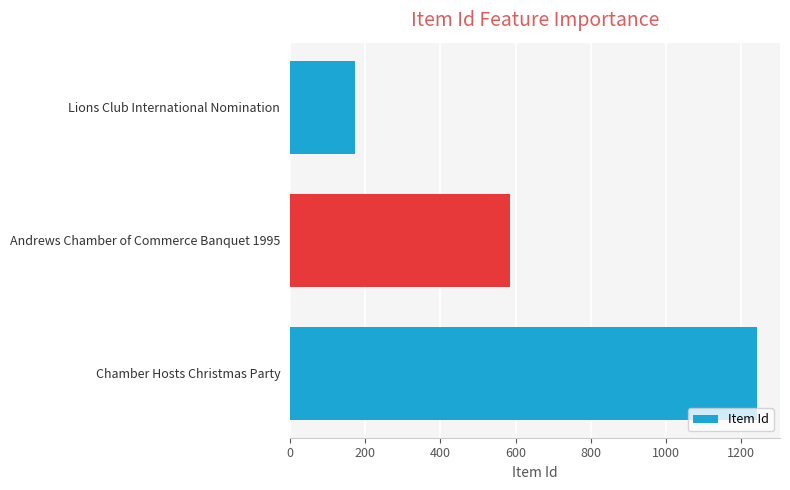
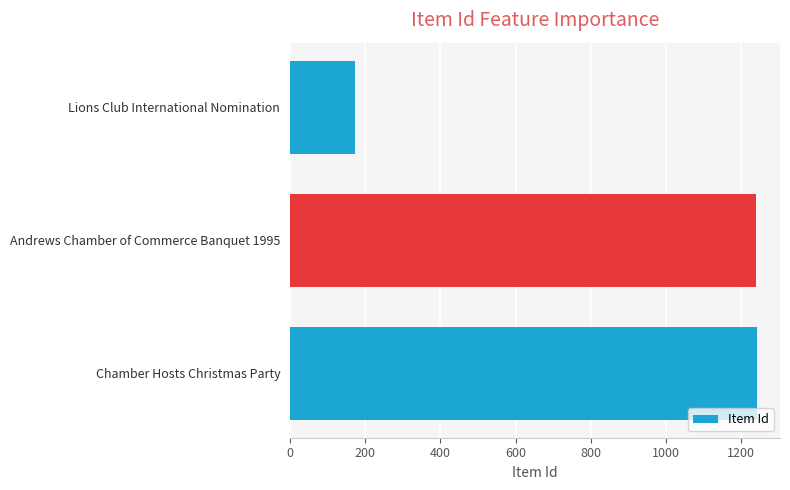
Andrews Chamber of Commerce Banquet 1995: 590 -> 1240
